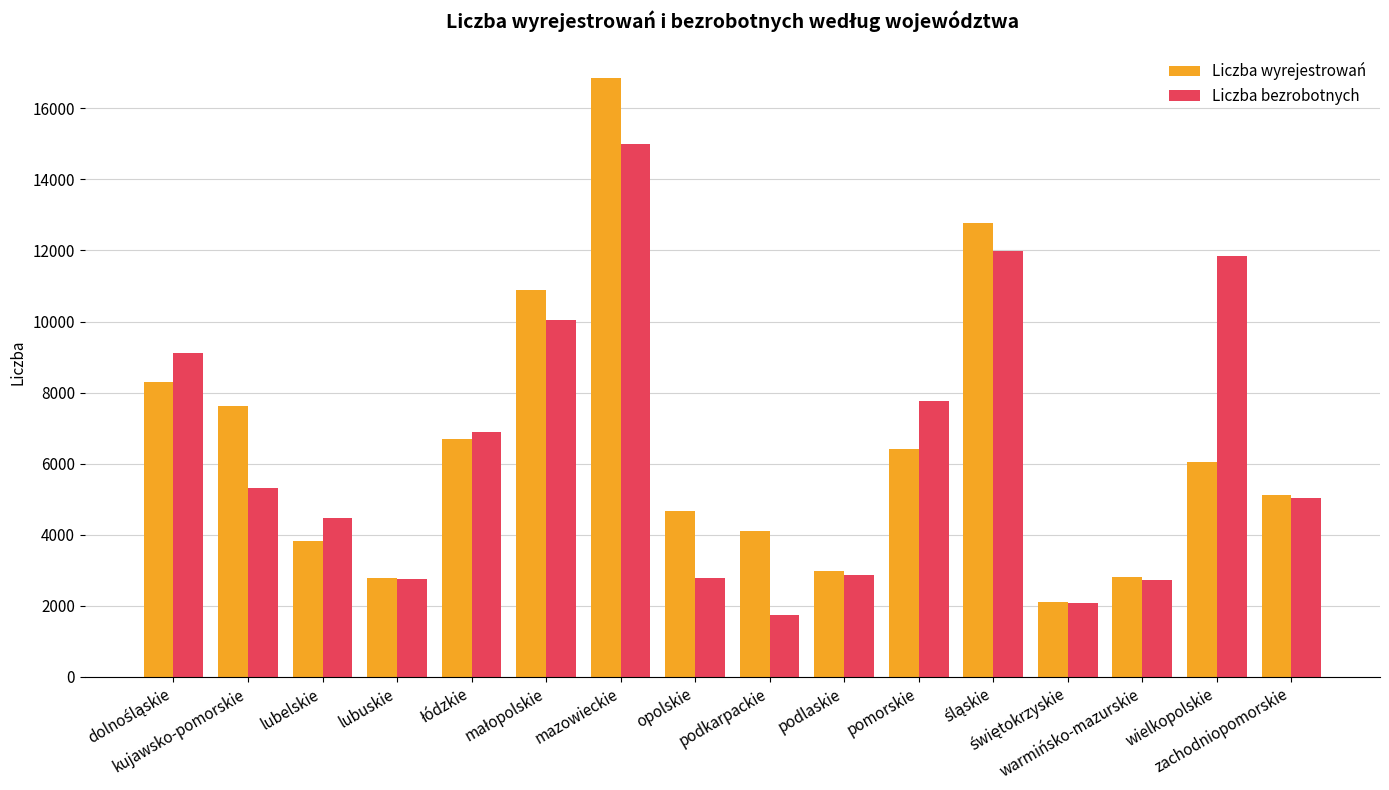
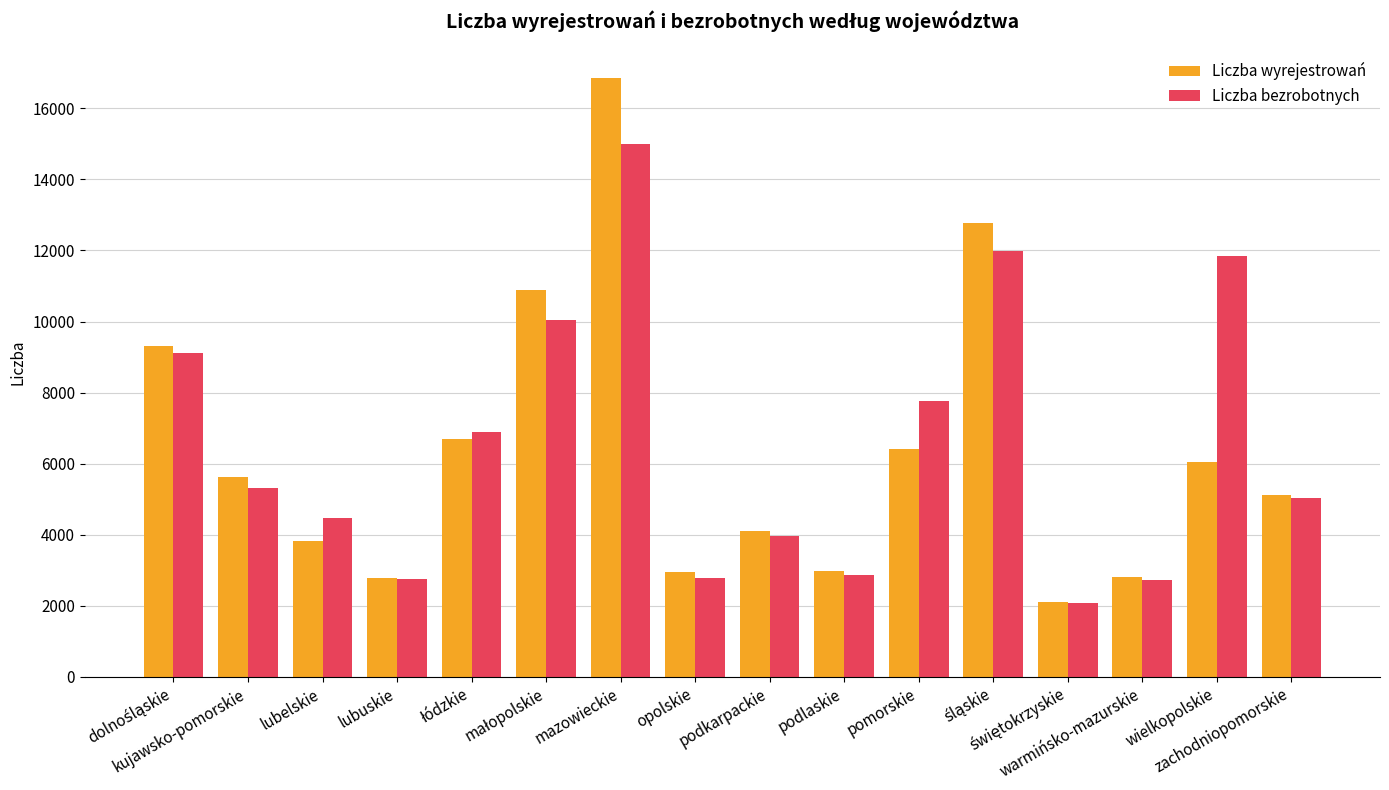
Liczba wyrejestrowań, dolnośląskie: 8300 -> 9300
Liczba wyrejestrowań, kujawsko-pomorskie: 7600 -> 5600
Liczba wyrejestrowań, opolskie: 4700 -> 2900
Liczba bezrobotnych, podkarpackie: 1700 -> 4000
